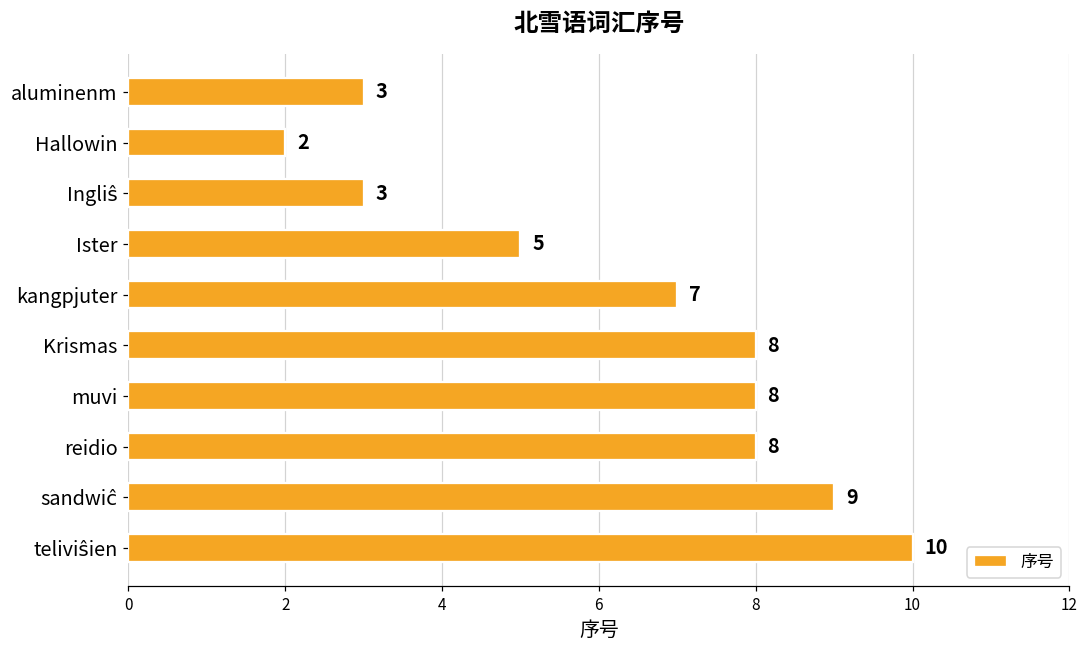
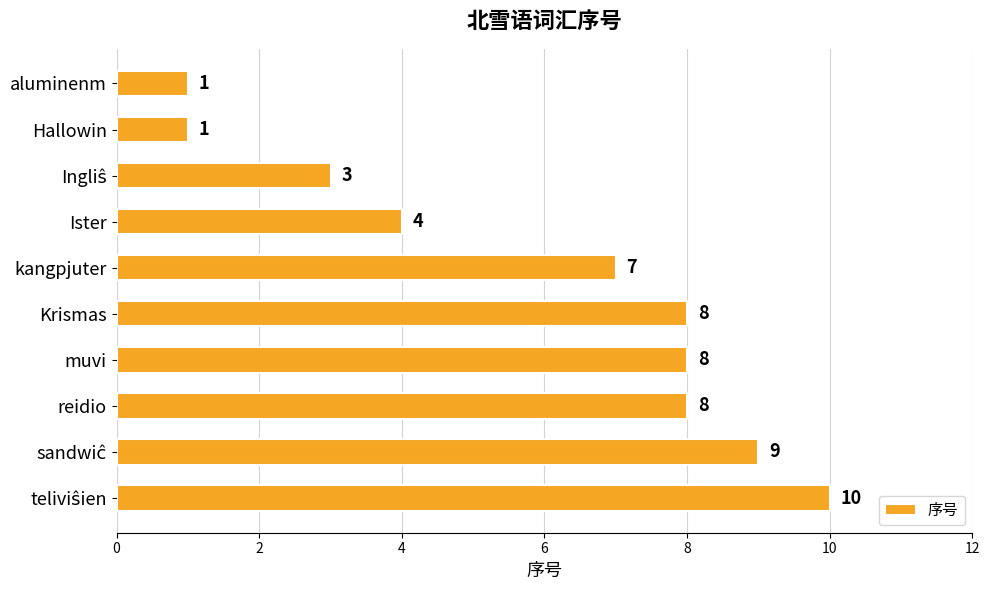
aluminenm: 3 -> 1
Hallowin: 2 -> 1
Ister: 5 -> 4
